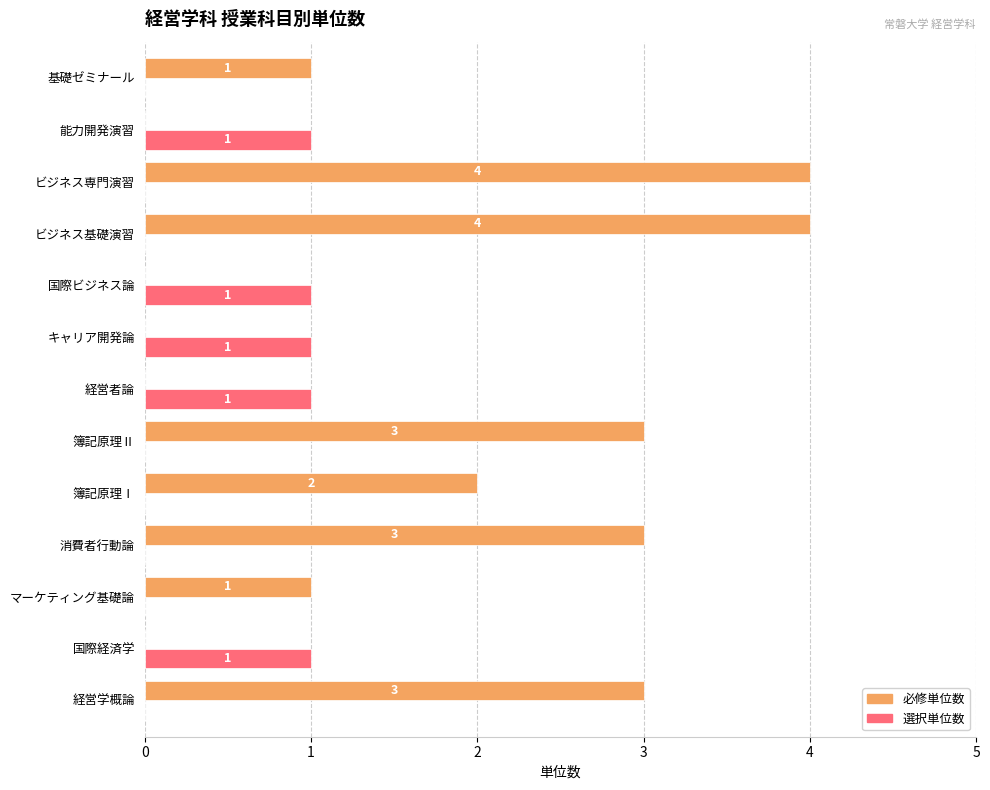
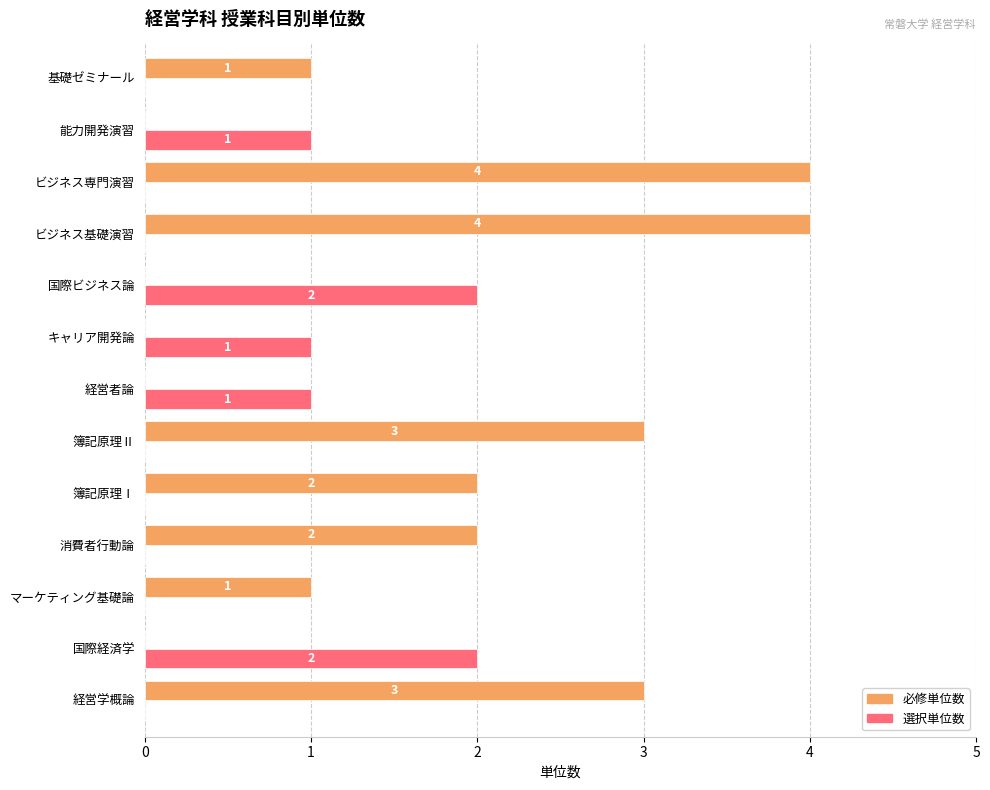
選択単位数, 国際ビジネス論: 1 -> 2
必修単位数, 消費者行動論: 3 -> 2
選択単位数, 国際経済学: 1 -> 2
